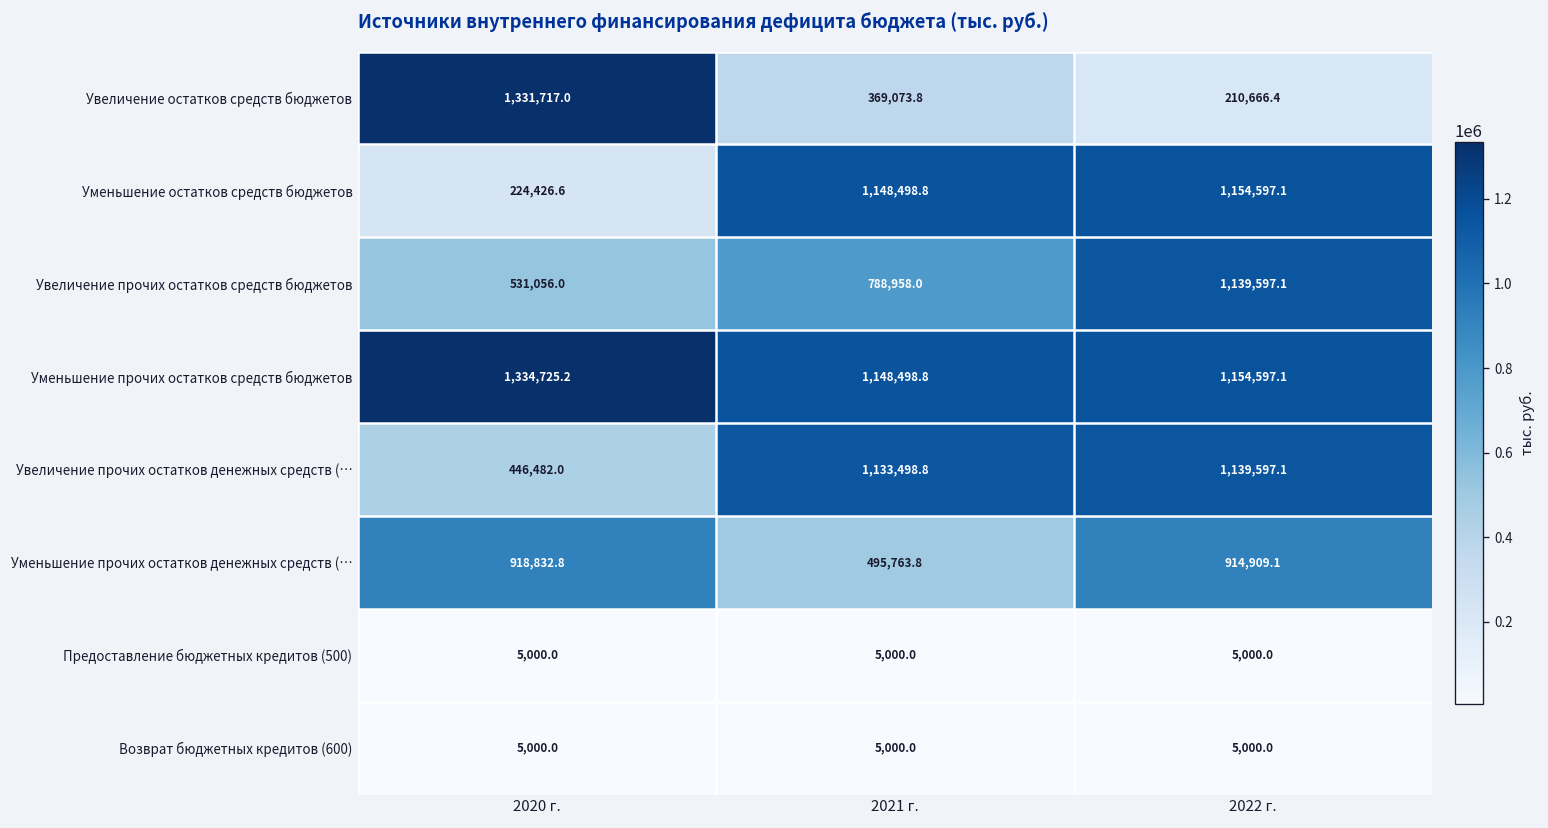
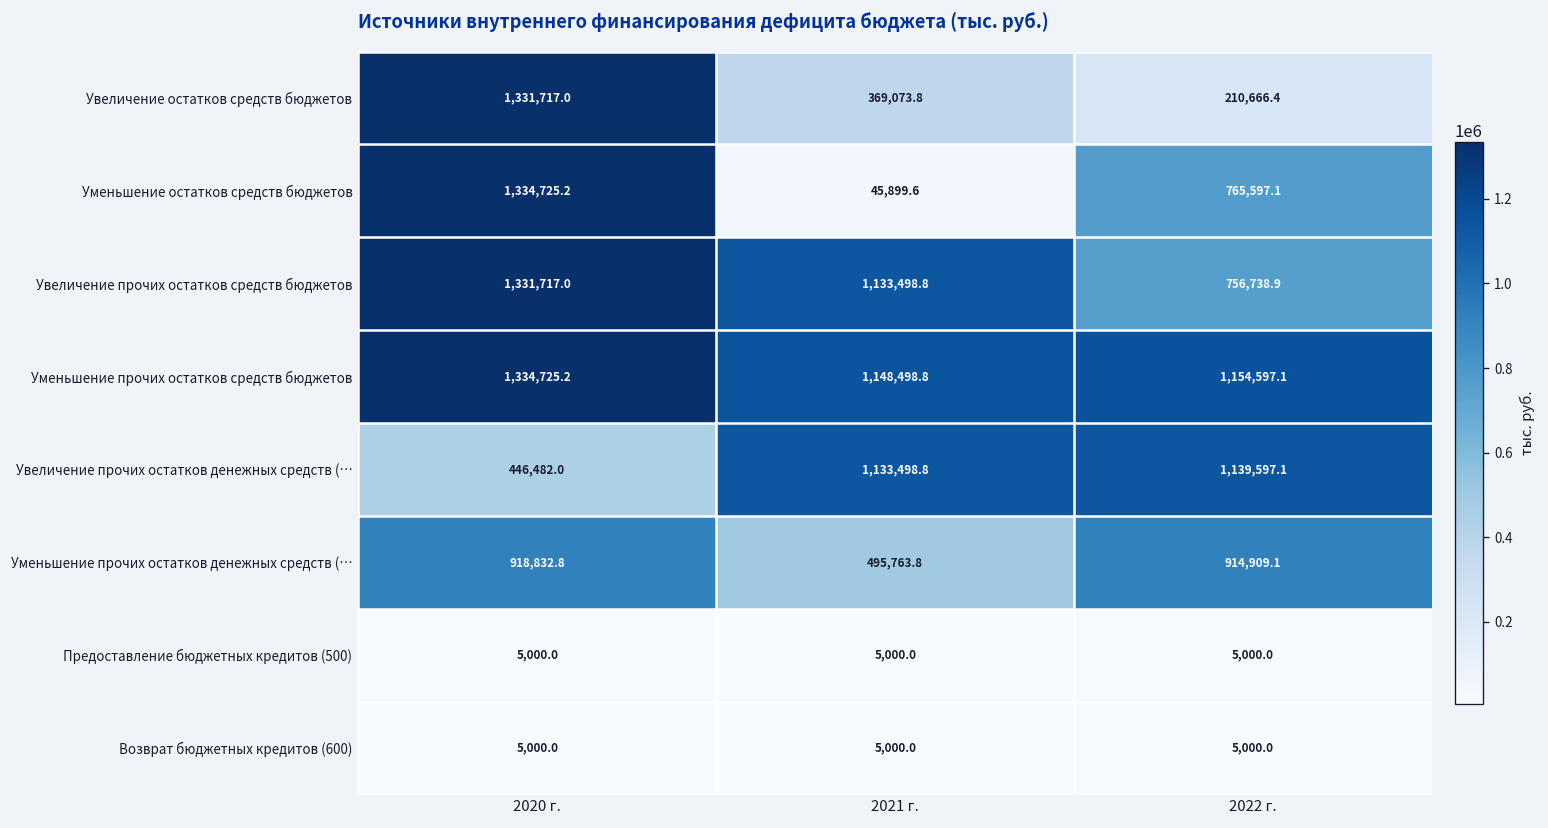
Уменьшение остатков средств бюджетов, 2020 г.: 224,426.6 -> 1,334,725.2
Уменьшение остатков средств бюджетов, 2021 г.: 1,148,498.8 -> 45,899.6
Уменьшение остатков средств бюджетов, 2022 г.: 1,154,597.1 -> 765,597.1
Увеличение прочих остатков средств бюджетов, 2020 г.: 531,056.0 -> 1,331,717.0
Увеличение прочих остатков средств бюджетов, 2021 г.: 788,958.0 -> 1,133,498.8
Увеличение прочих остатков средств бюджетов, 2022 г.: 1,139,597.1 -> 756,738.9
